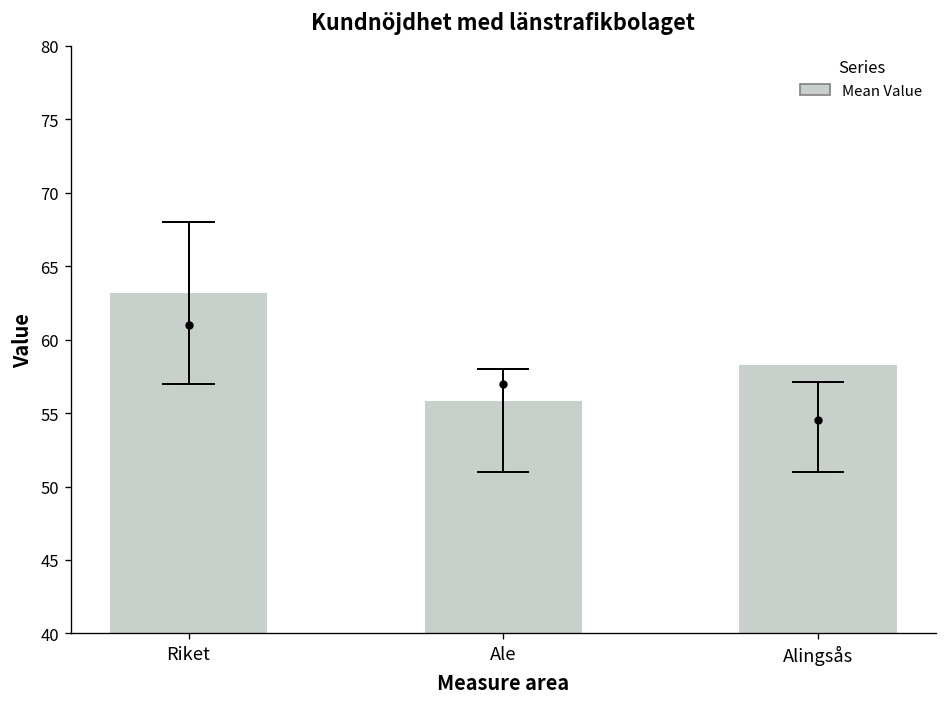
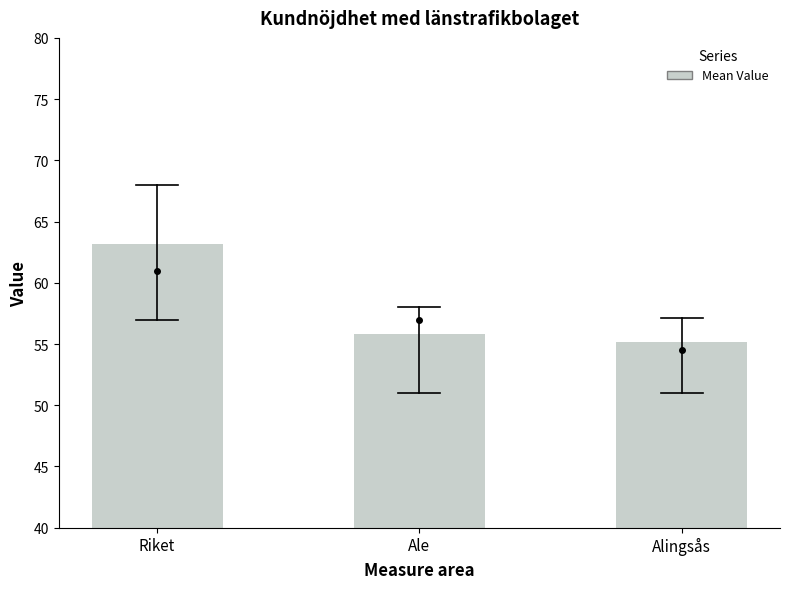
Mean Value, Alingsås: 58.3 -> 55.1
